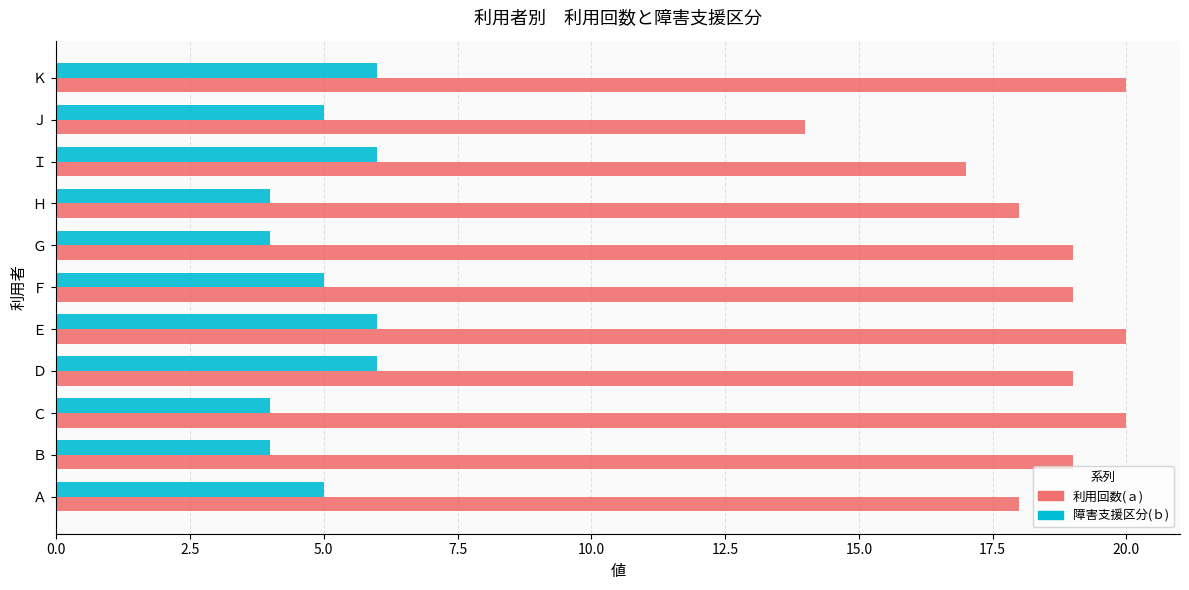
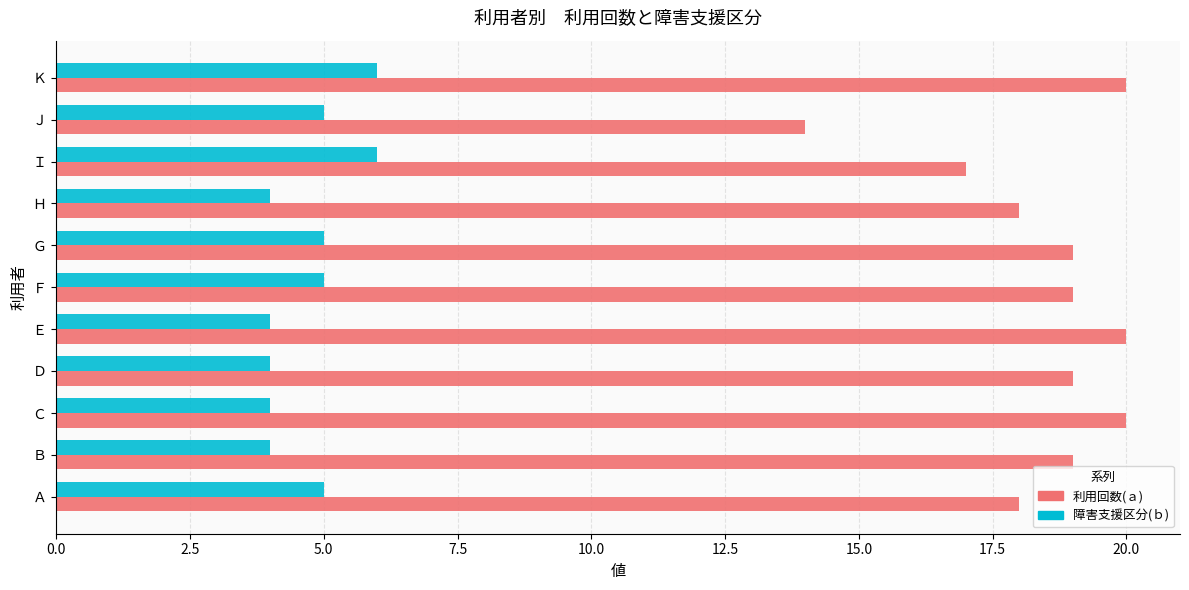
障害支援区分(ｂ), Ｇ: 4 -> 5
障害支援区分(ｂ), Ｅ: 6 -> 4
障害支援区分(ｂ), Ｄ: 6 -> 4
